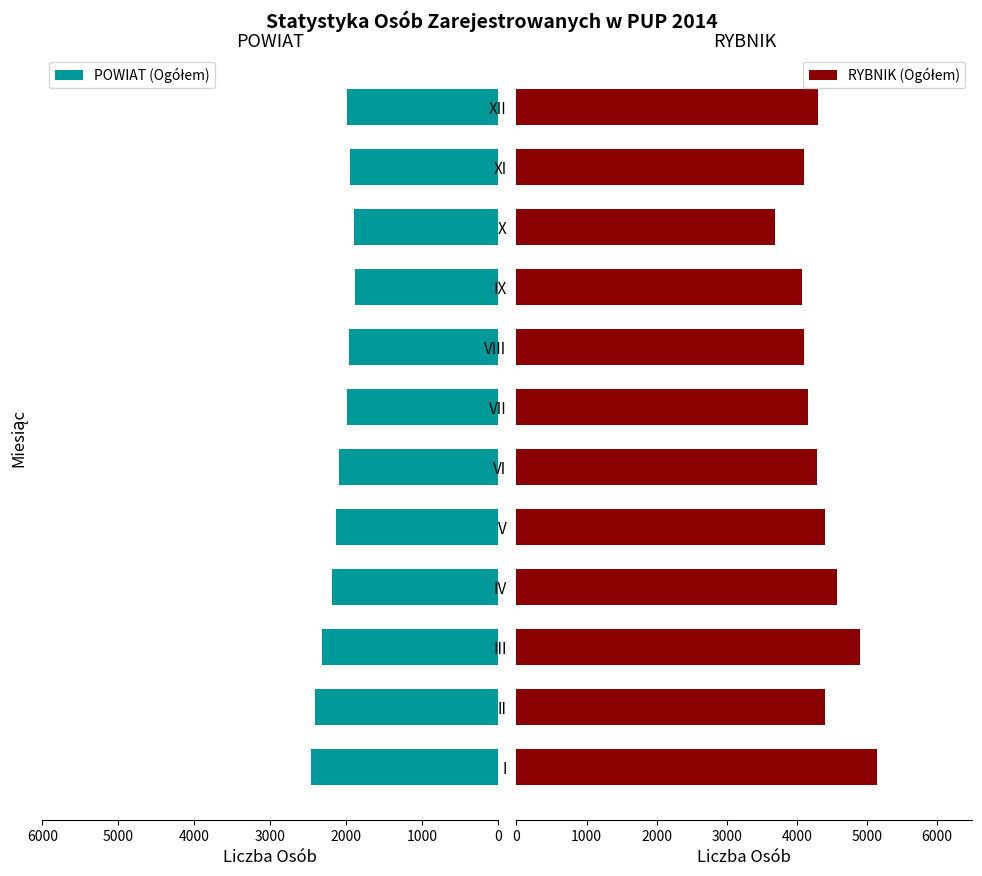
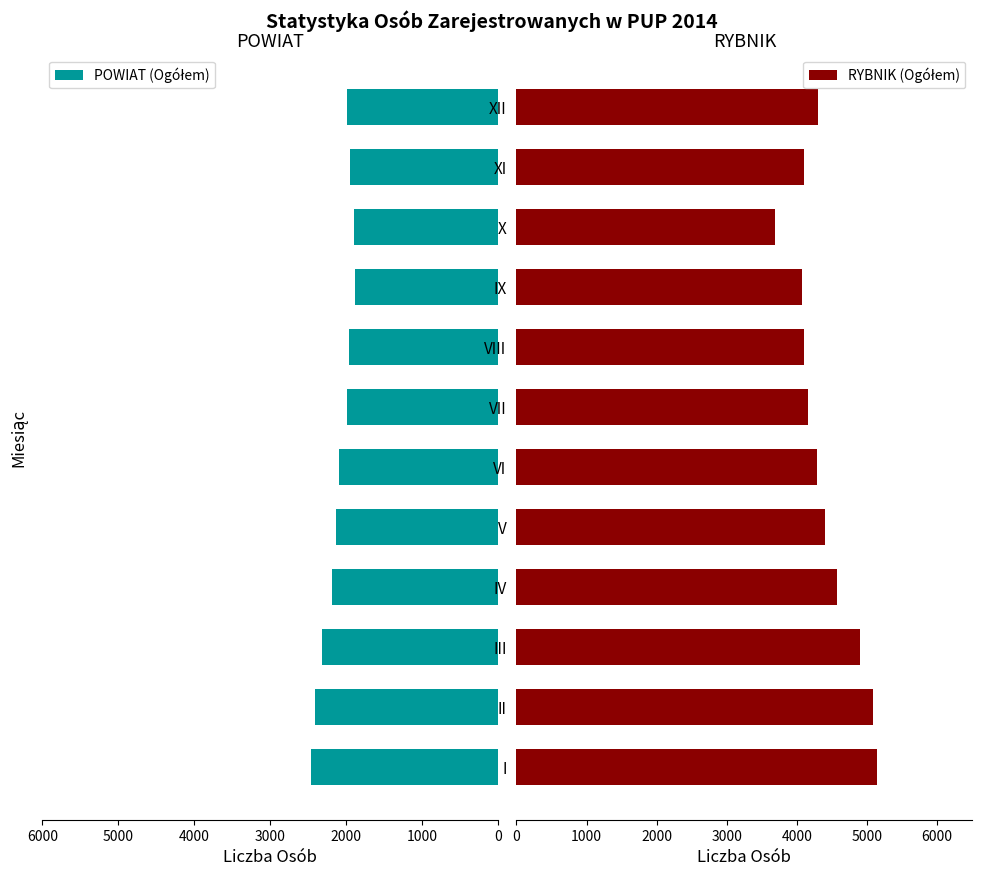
RYBNIK, II: 4400 -> 5100
